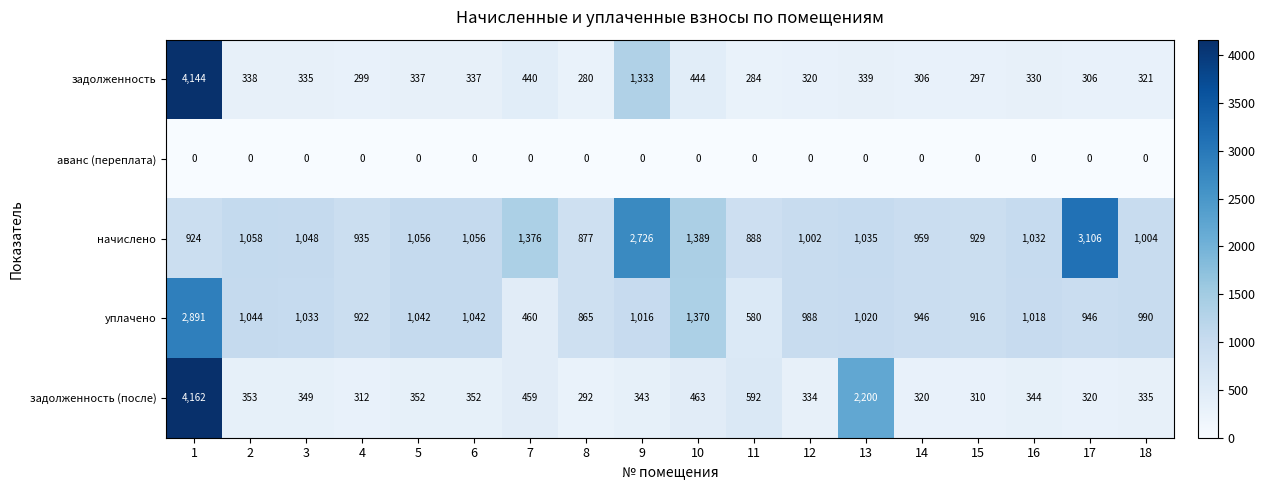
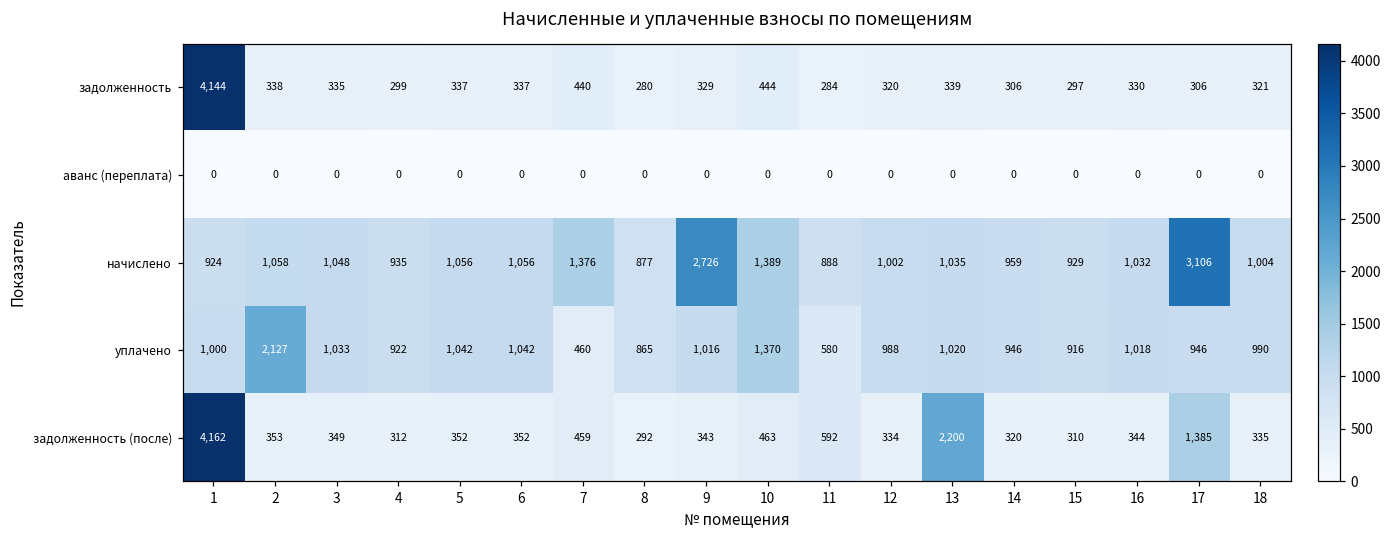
задолженность, 9: 1,333 -> 329
уплачено, 1: 2,891 -> 1,000
уплачено, 2: 1,044 -> 2,127
задолженность (после), 17: 320 -> 1,385
